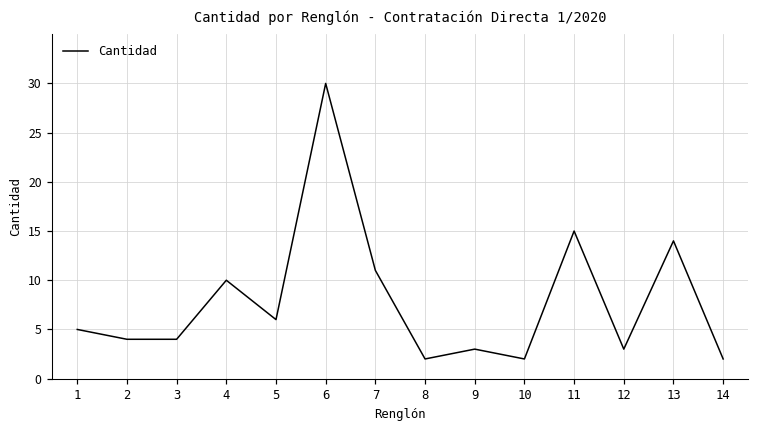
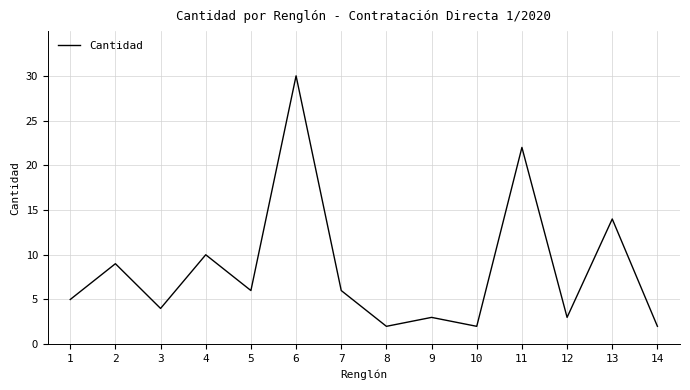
2: 4 -> 9
7: 11 -> 6
11: 15 -> 22
